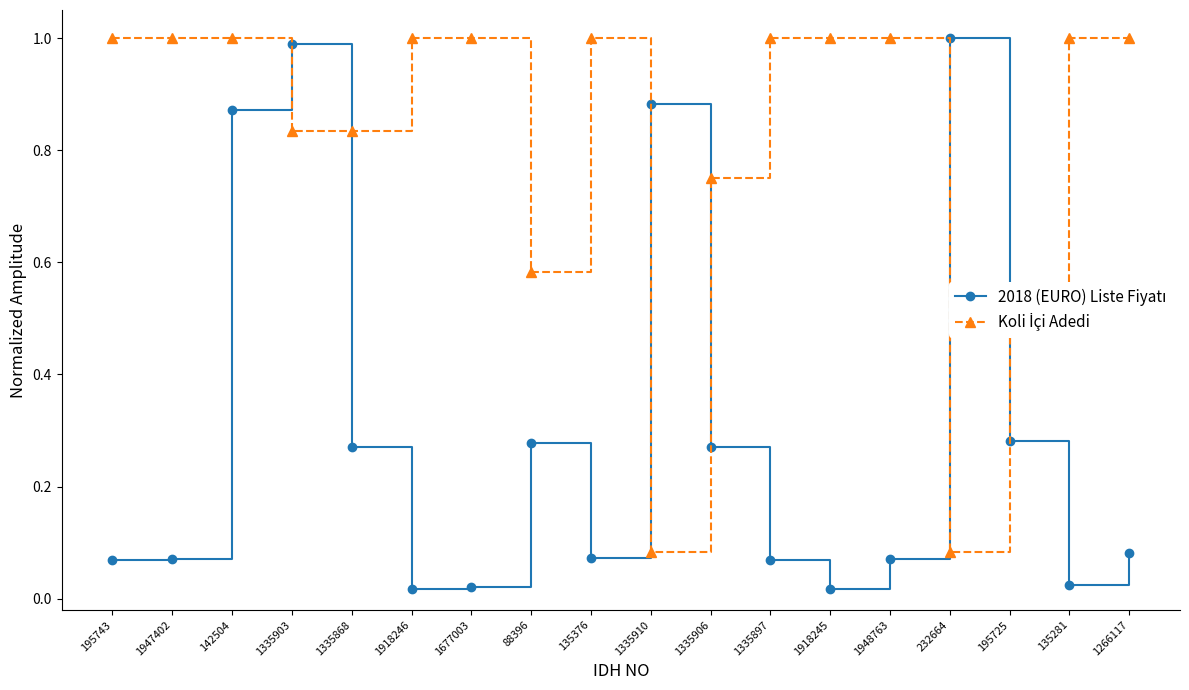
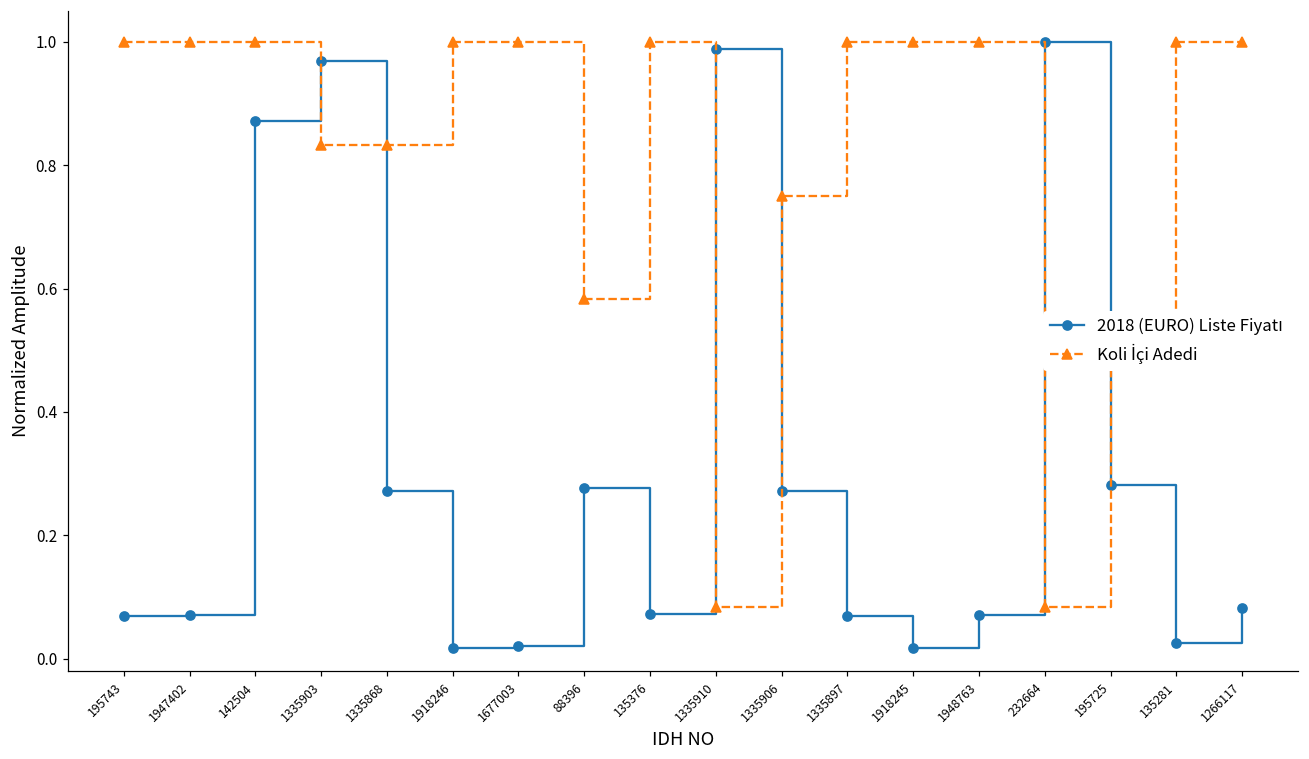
2018 (EURO) Liste Fiyatı, 1335903: 0.99 -> 0.97
2018 (EURO) Liste Fiyatı, 1335910: 0.88 -> 0.99
